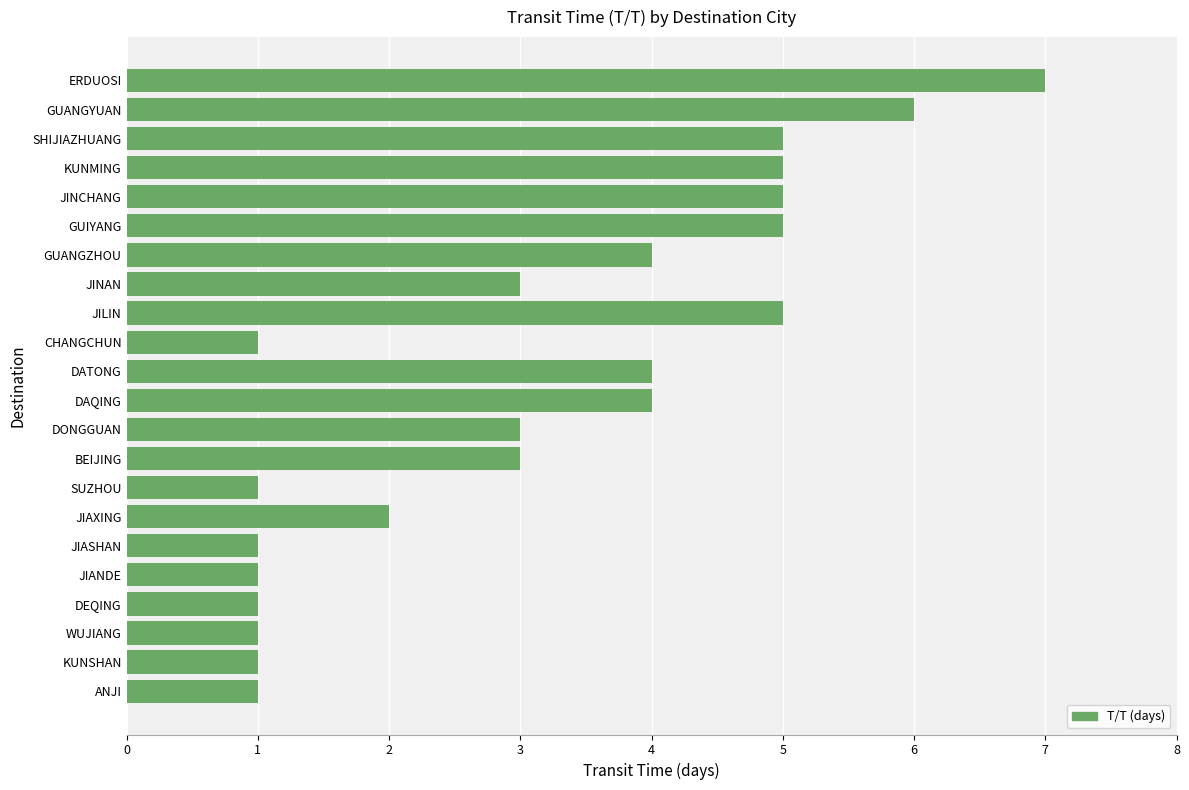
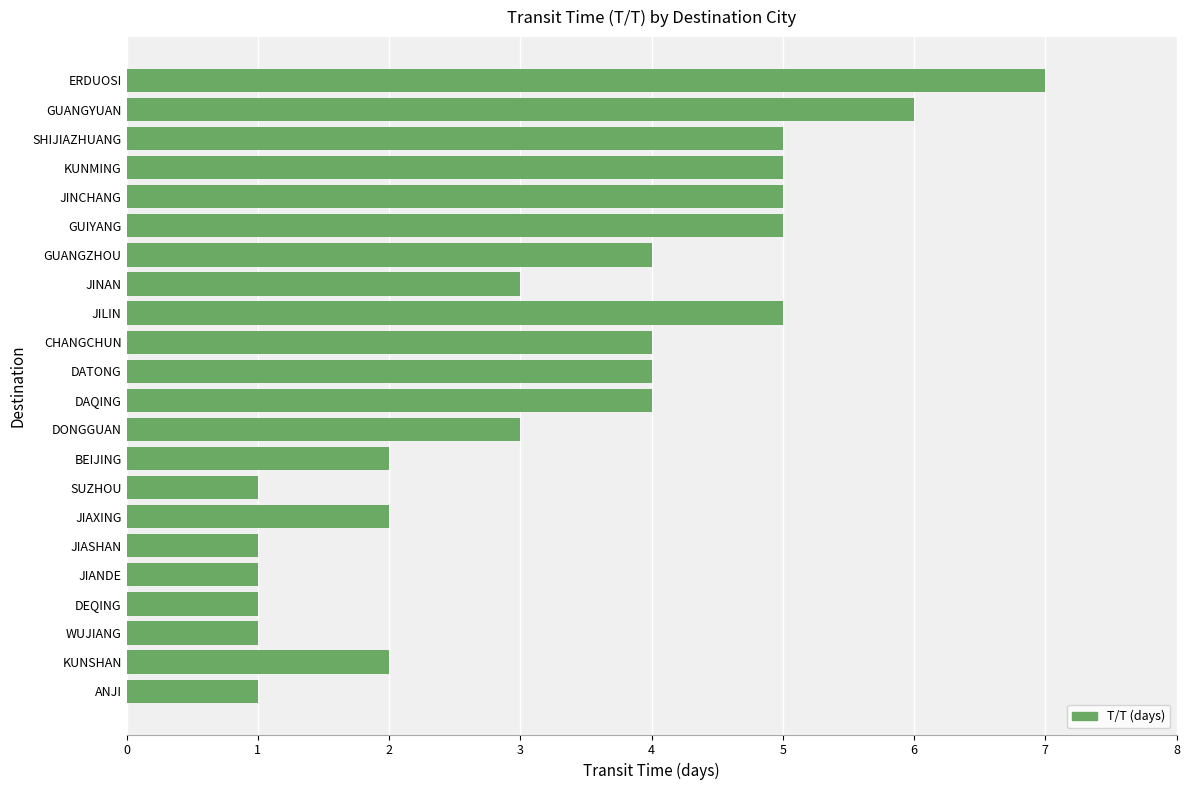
CHANGCHUN: 1 -> 4
BEIJING: 3 -> 2
KUNSHAN: 1 -> 2
